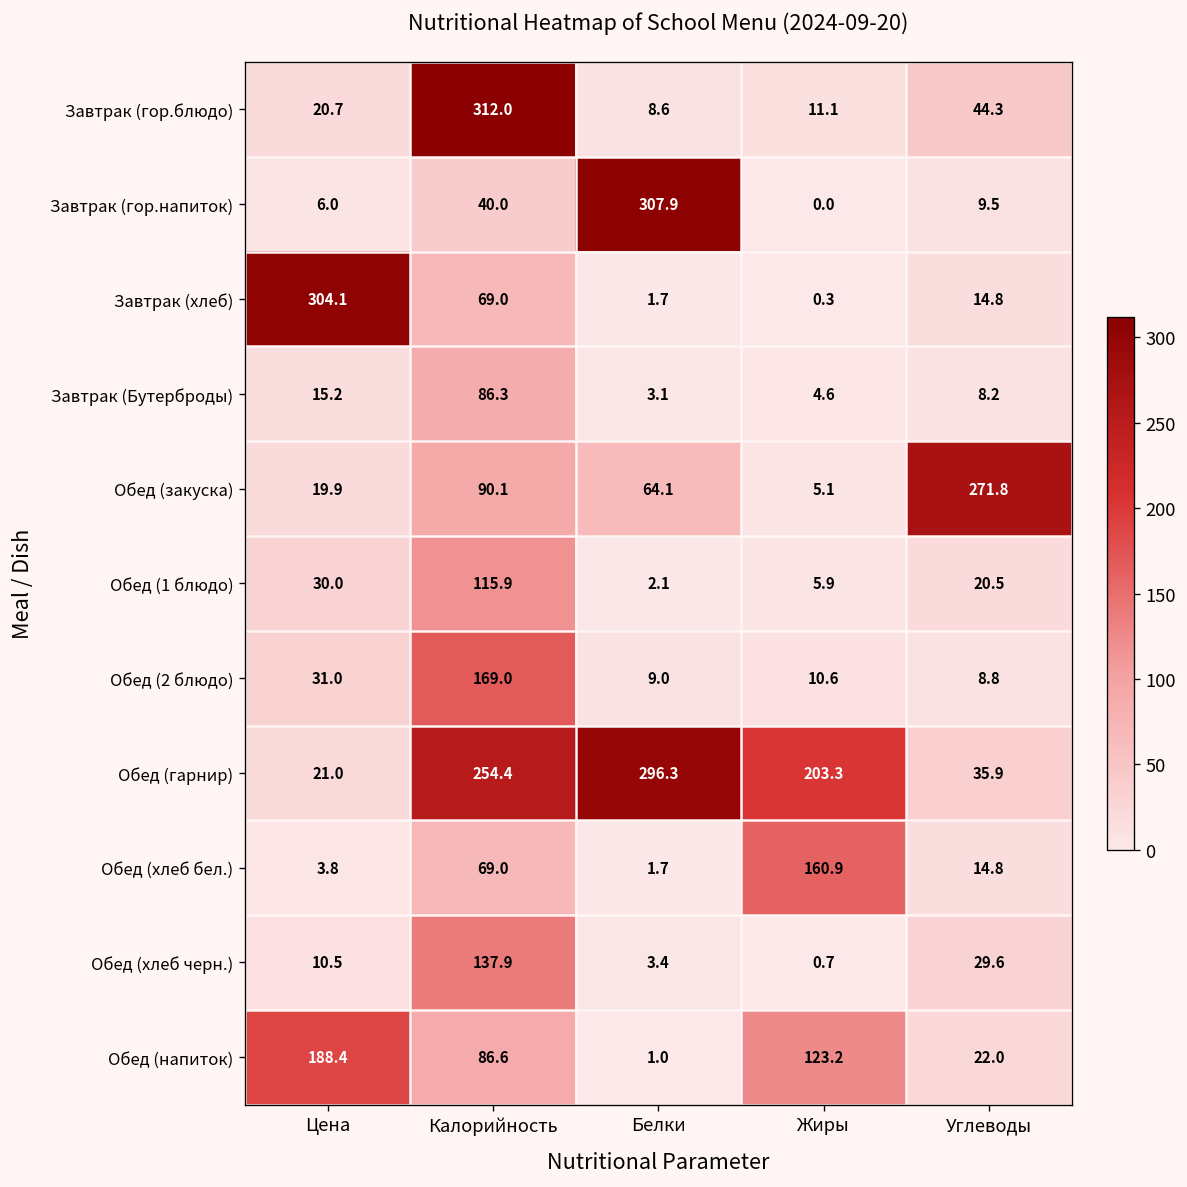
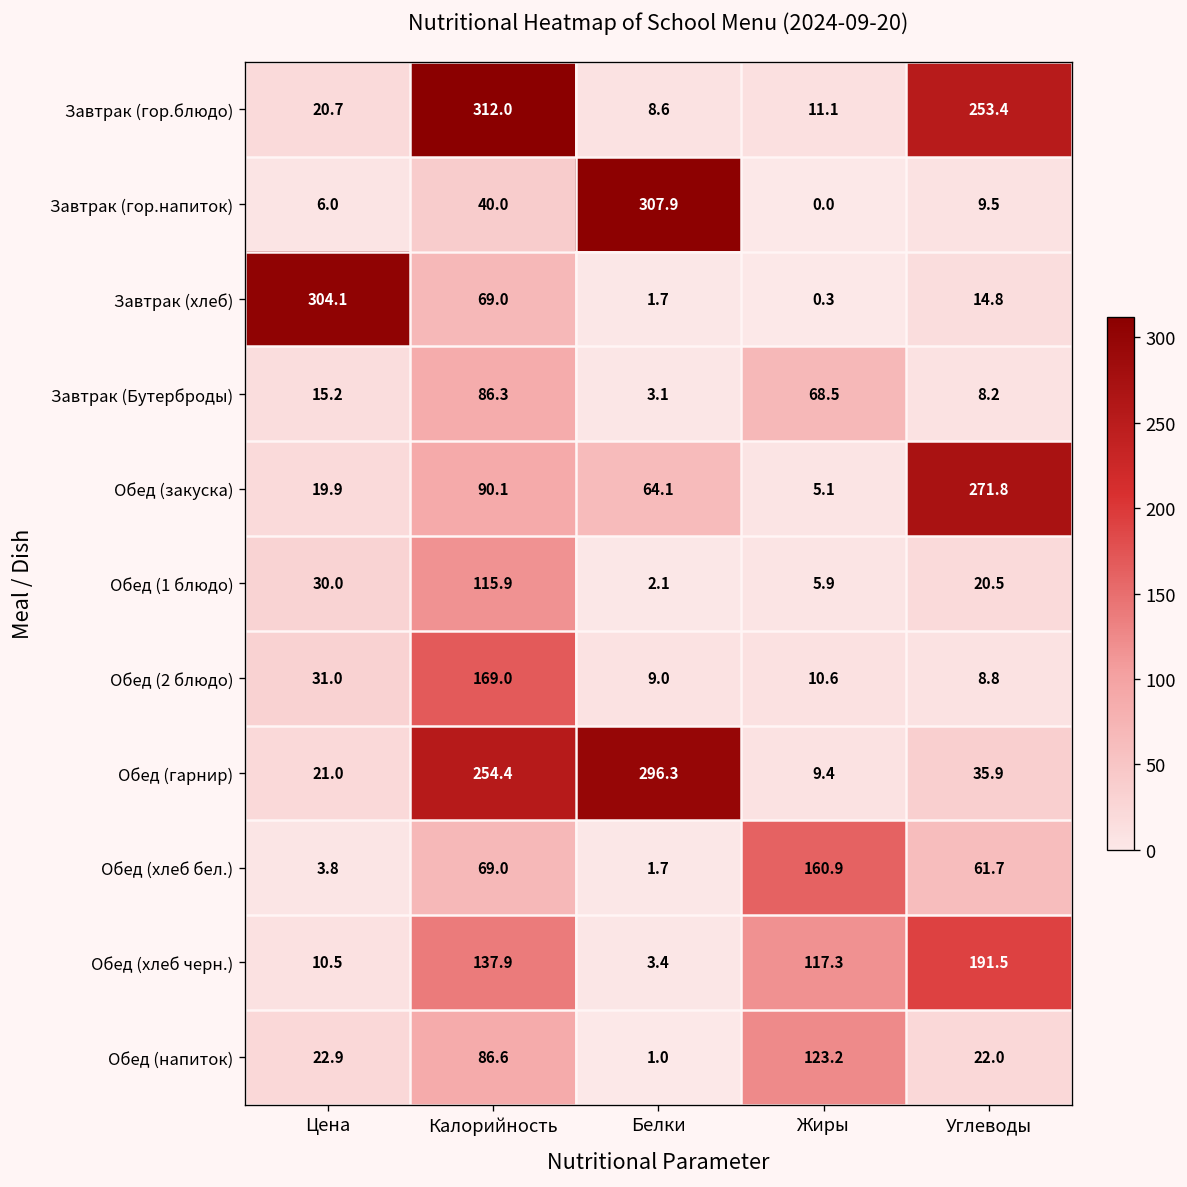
Завтрак (гор.блюдо), Углеводы: 44.3 -> 253.4
Завтрак (Бутерброды), Жиры: 4.6 -> 68.5
Обед (гарнир), Жиры: 203.3 -> 9.4
Обед (хлеб бел.), Углеводы: 14.8 -> 61.7
Обед (хлеб черн.), Жиры: 0.7 -> 117.3
Обед (хлеб черн.), Углеводы: 29.6 -> 191.5
Обед (напиток), Цена: 188.4 -> 22.9
